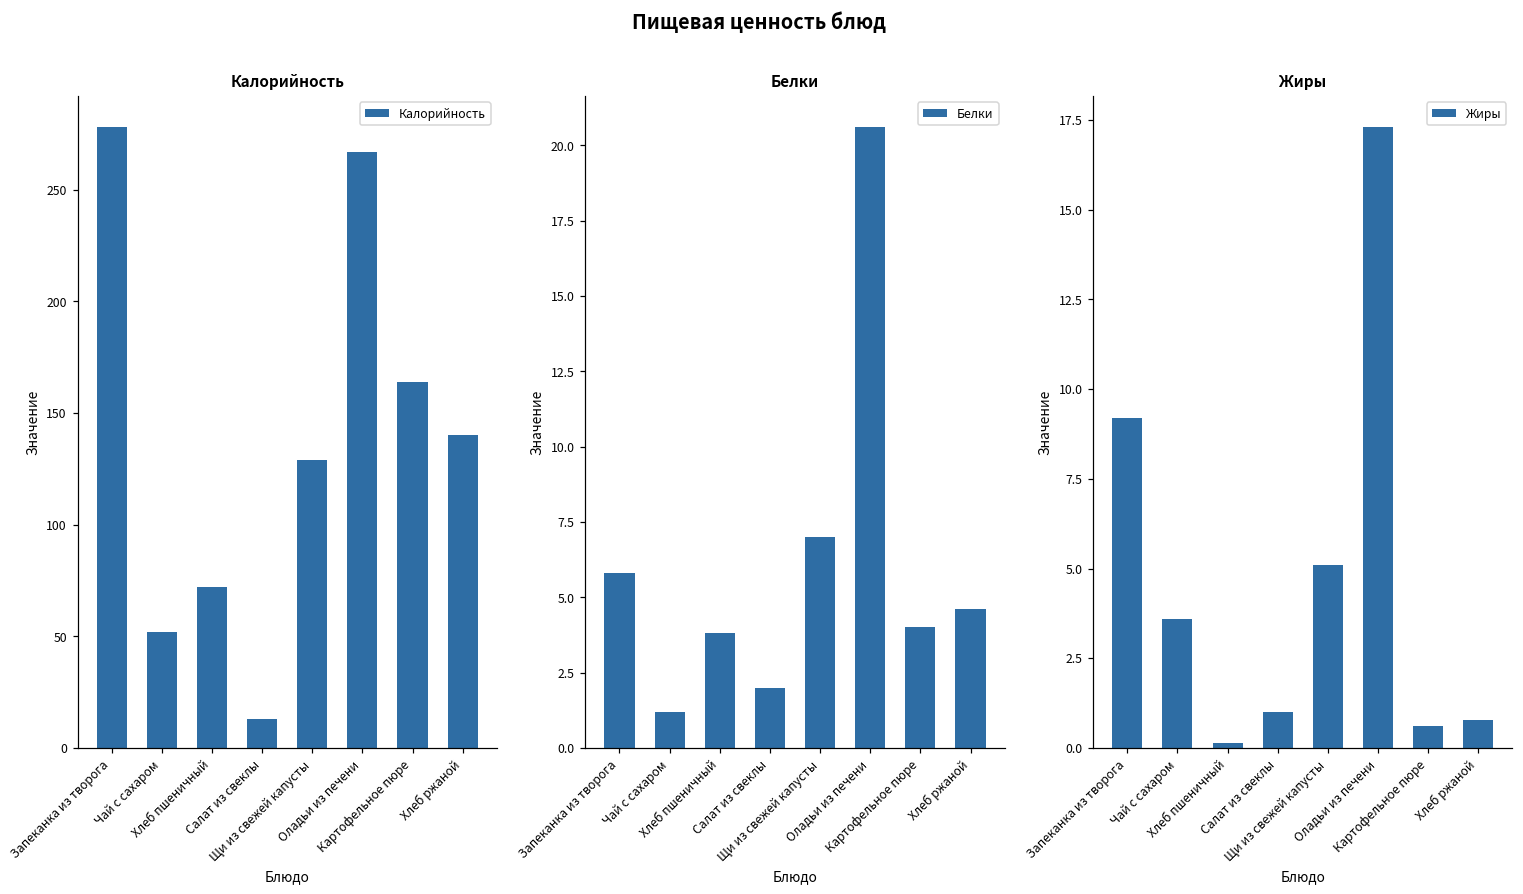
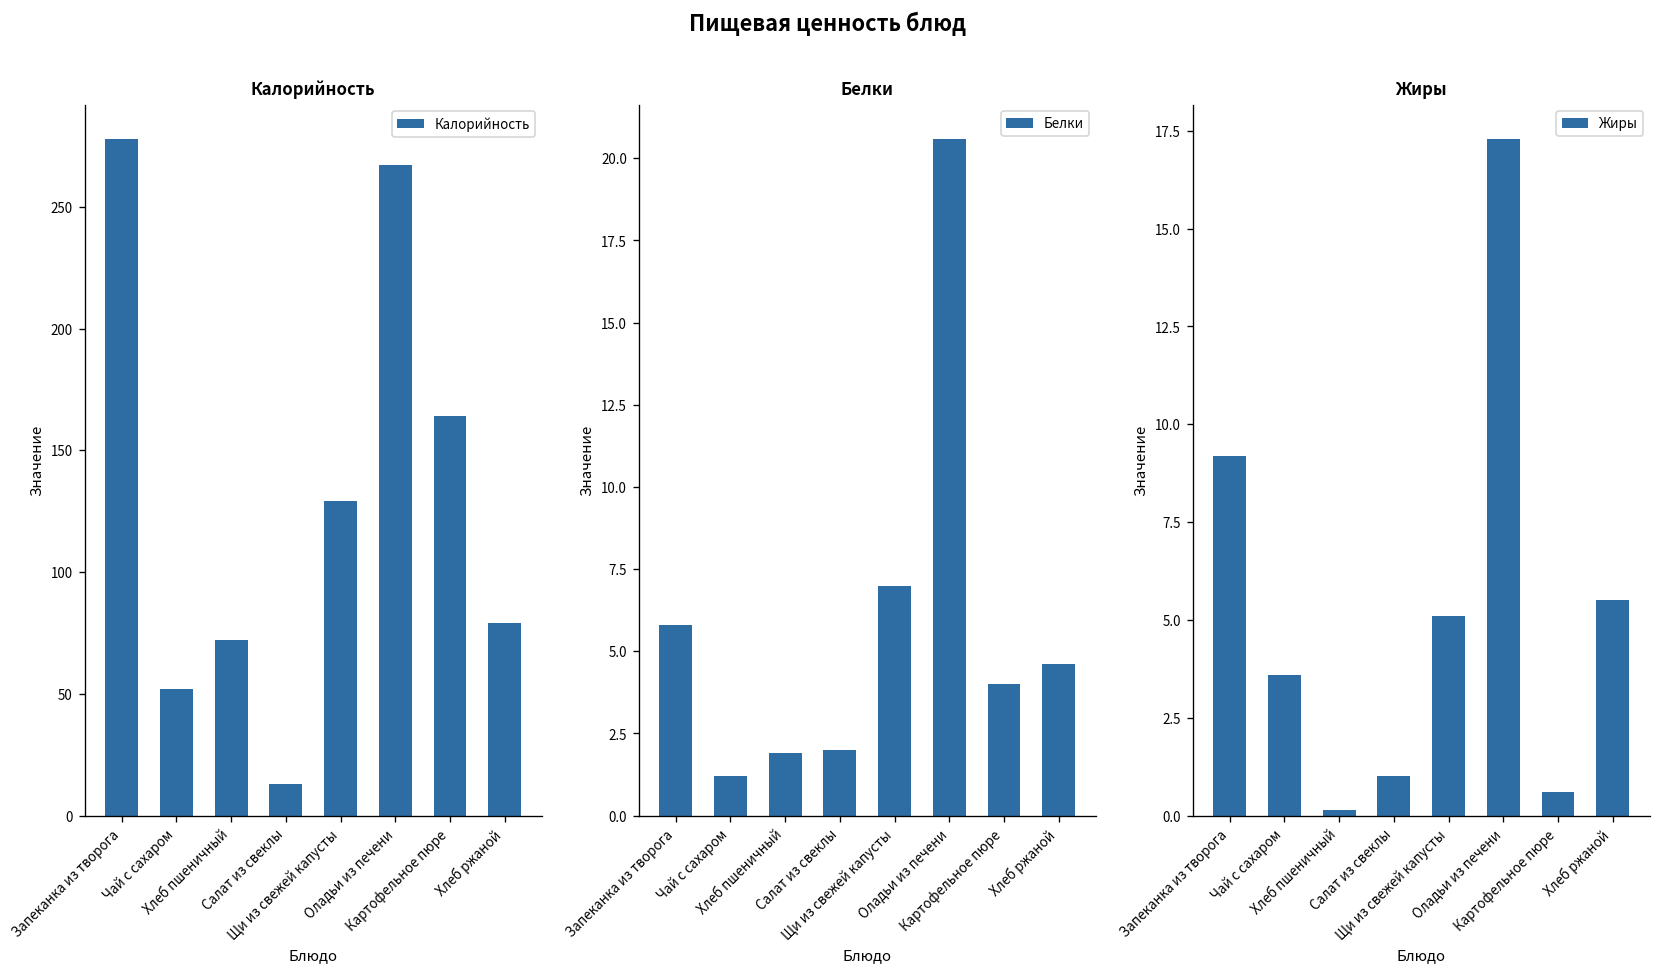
Калорийность, Хлеб ржаной: 140 -> 79
Белки, Хлеб пшеничный: 3.8 -> 1.9
Жиры, Хлеб ржаной: 0.8 -> 5.5
